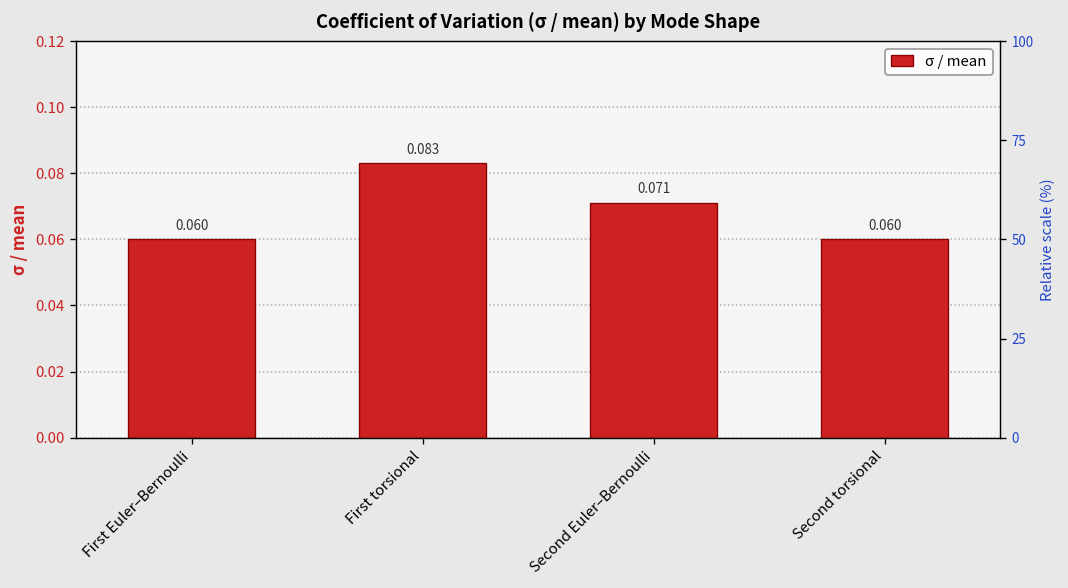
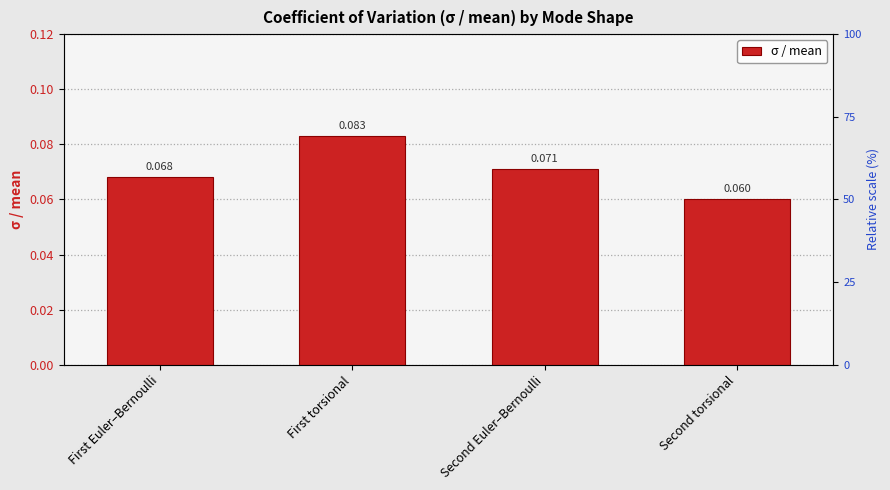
First Euler–Bernoulli: 0.060 -> 0.068
